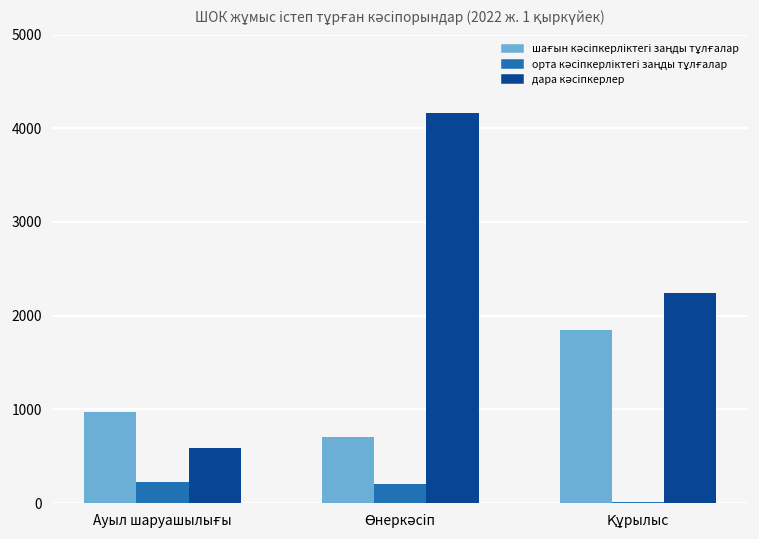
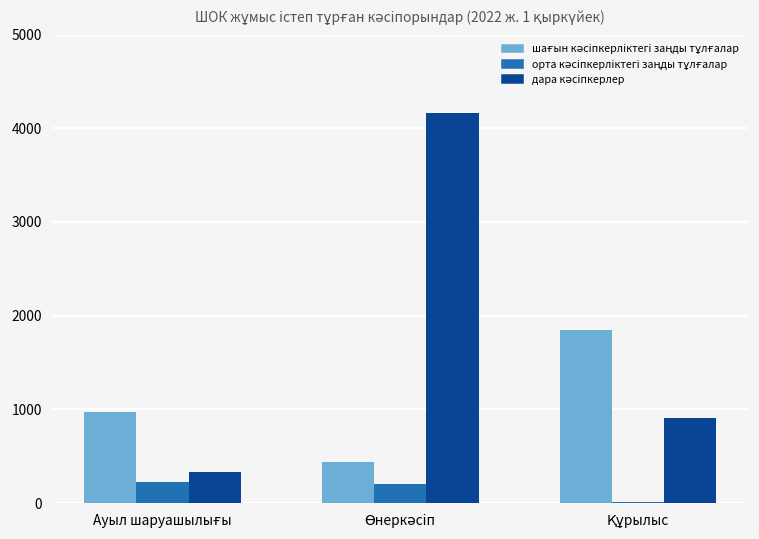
дара кәсіпкерлер, Ауыл шаруашылығы: 600 -> 300
шағын кәсіпкерліктегі заңды тұлғалар, Өнеркәсіп: 700 -> 400
дара кәсіпкерлер, Құрылыс: 2200 -> 900
